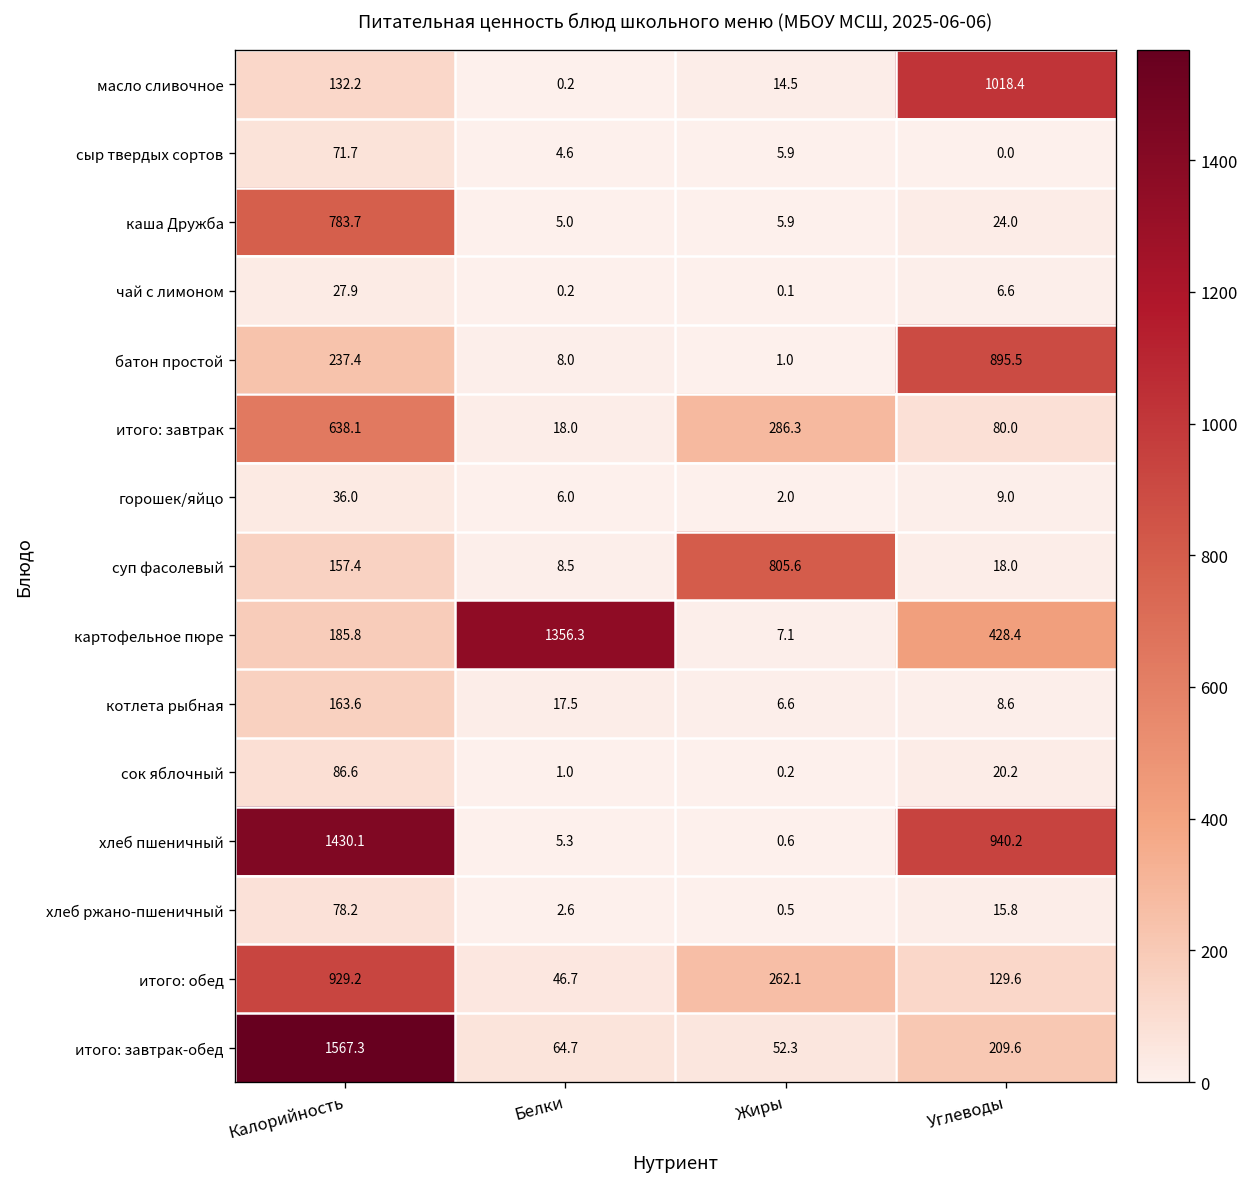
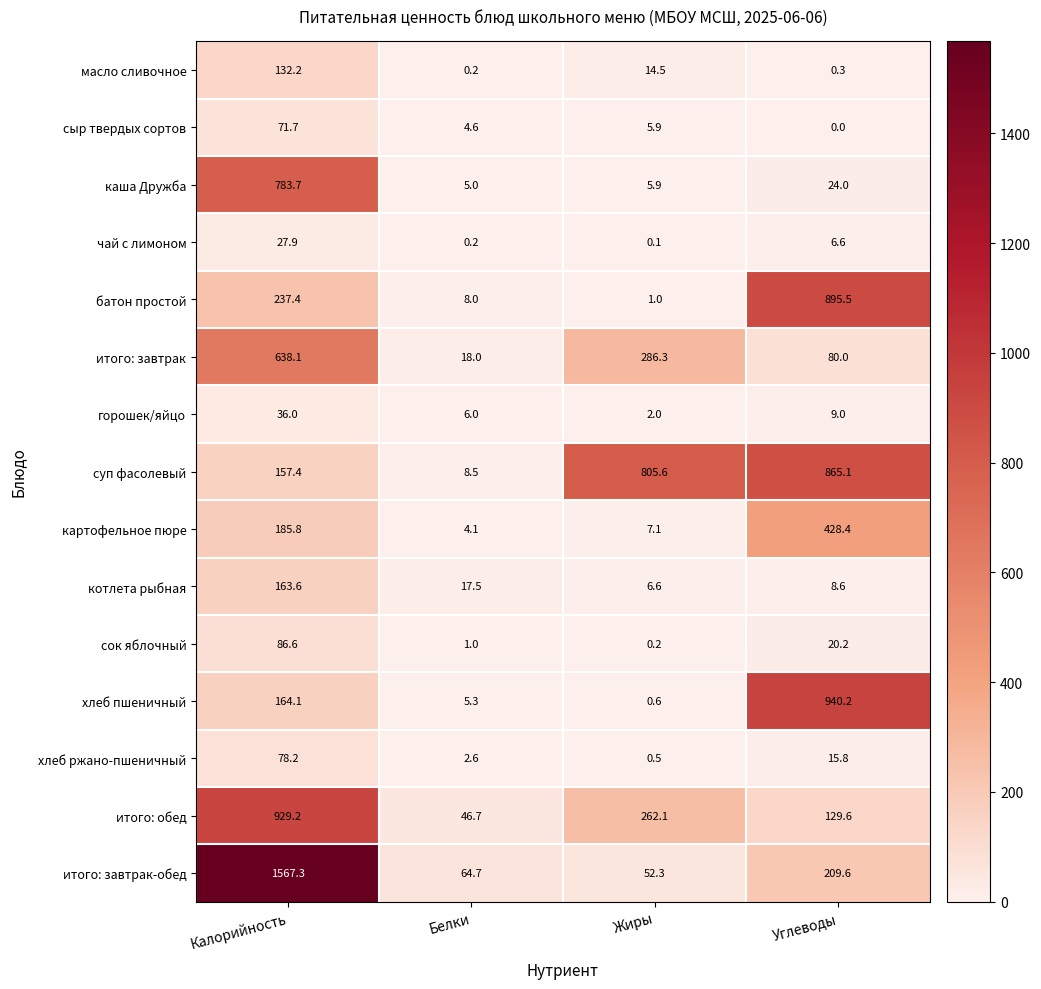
масло сливочное, Углеводы: 1018.4 -> 0.3
суп фасолевый, Углеводы: 18.0 -> 865.1
картофельное пюре, Белки: 1356.3 -> 4.1
хлеб пшеничный, Калорийность: 1430.1 -> 164.1
